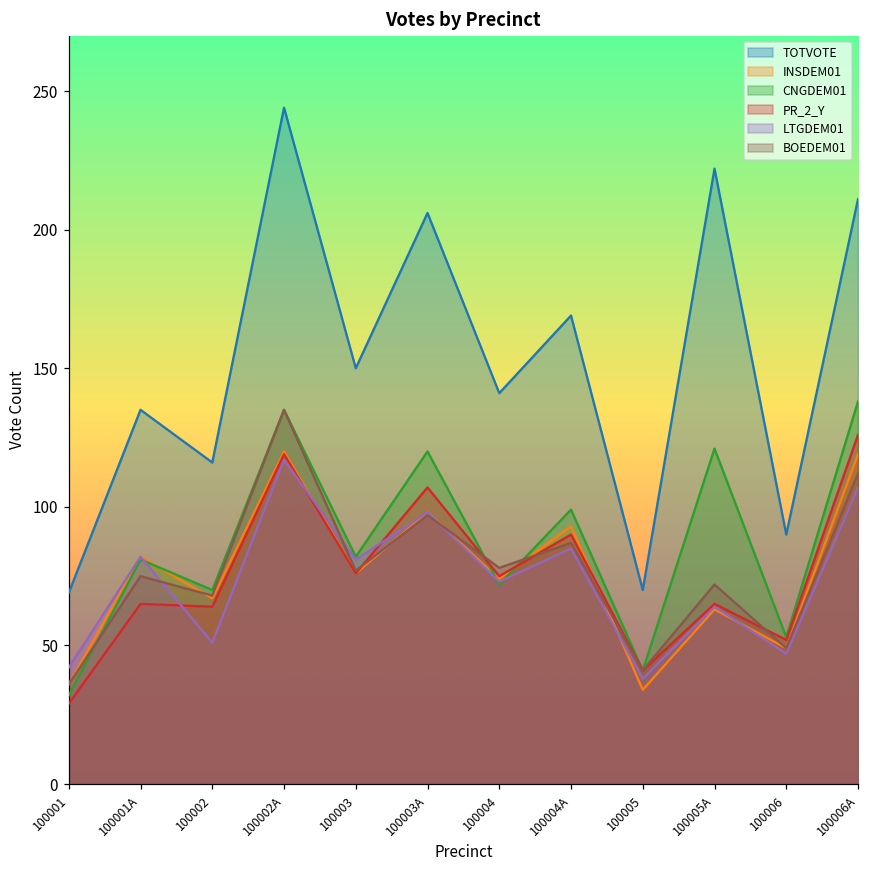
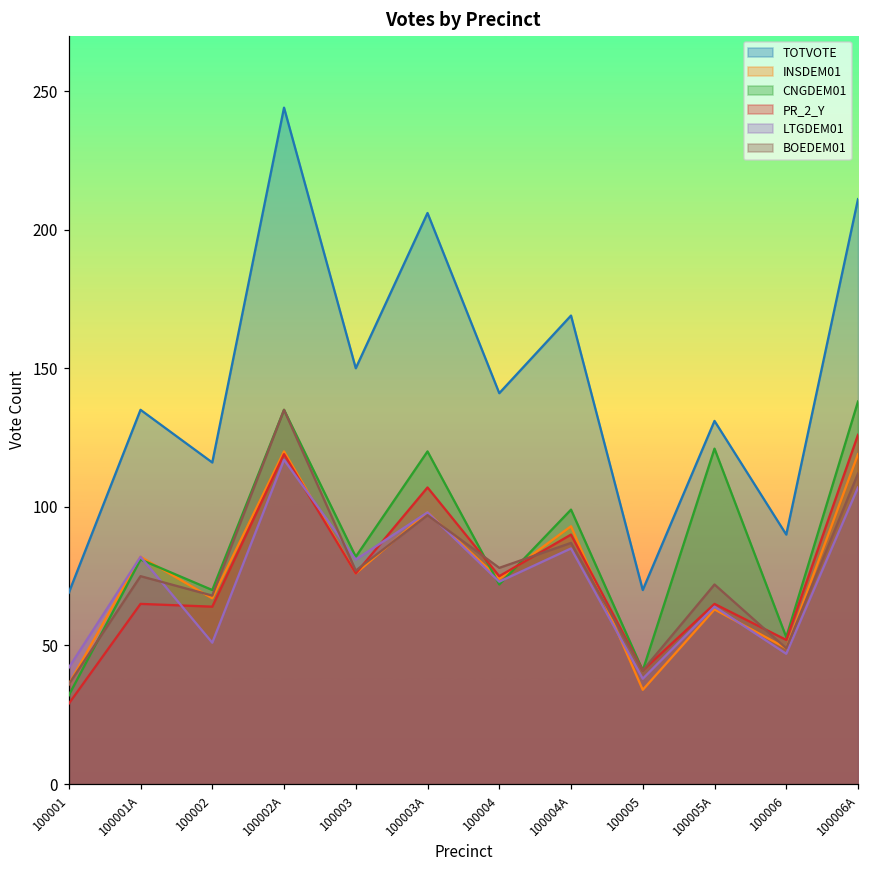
TOTVOTE, 100005A: 222 -> 131
